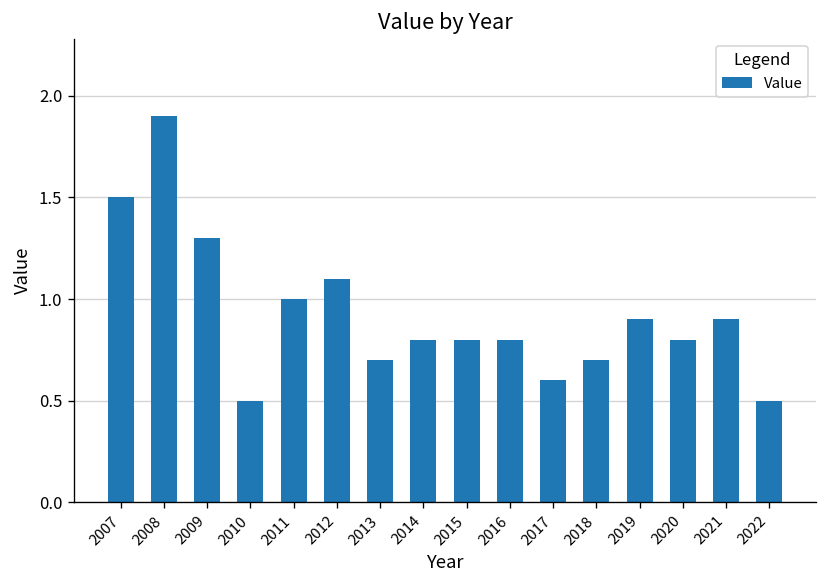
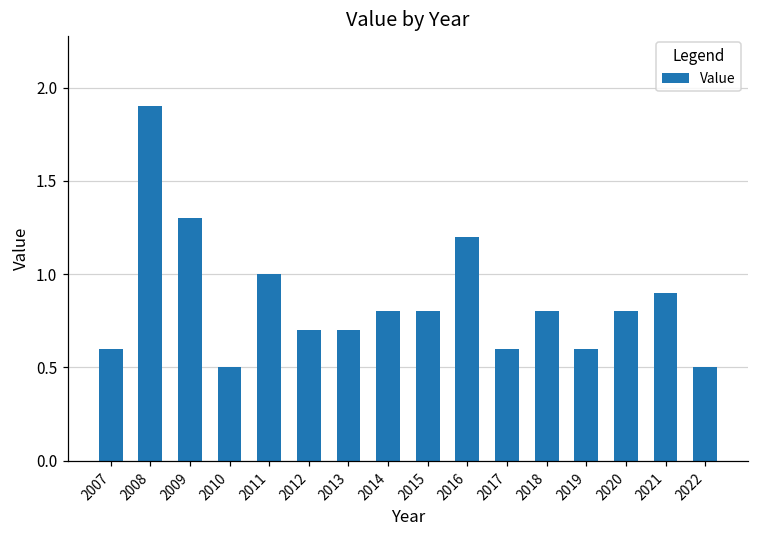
2007: 1.5 -> 0.6
2012: 1.1 -> 0.7
2016: 0.8 -> 1.2
2018: 0.7 -> 0.8
2019: 0.9 -> 0.6
